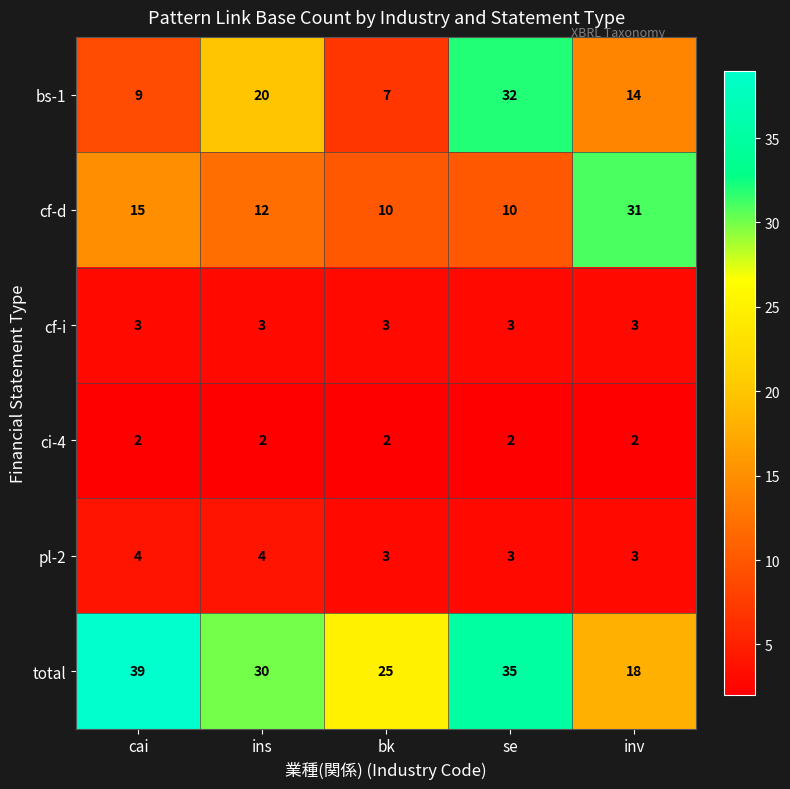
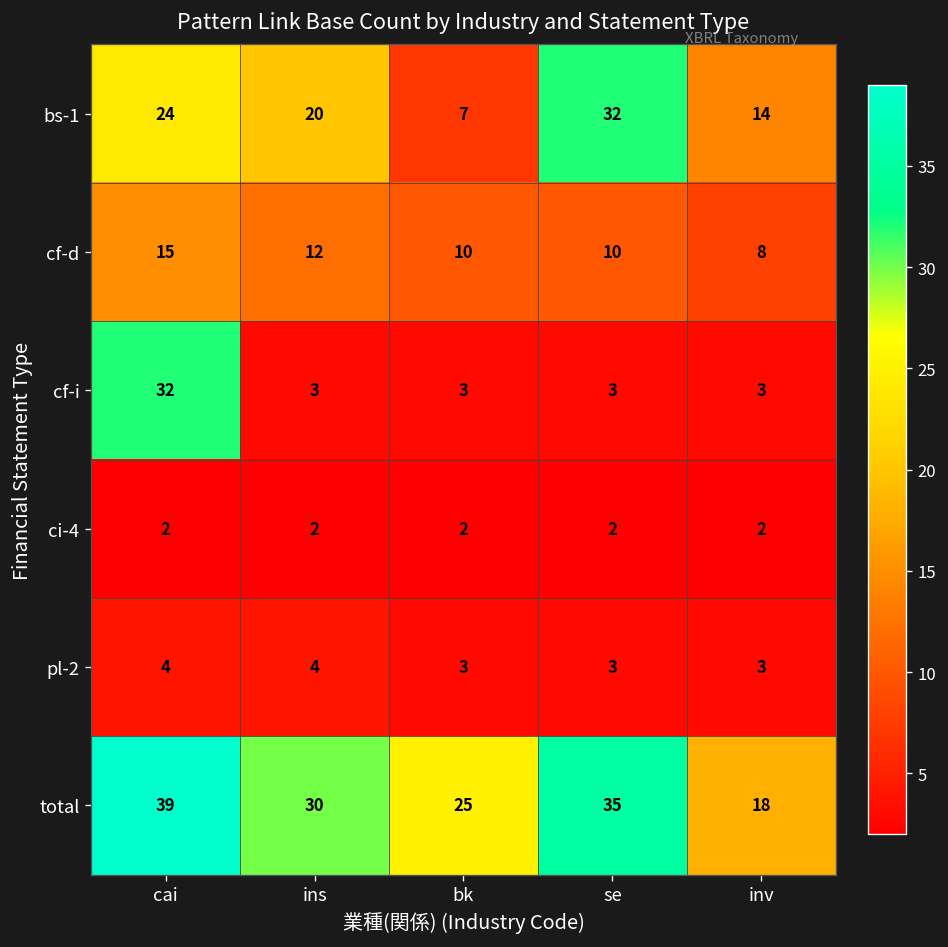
bs-1, cai: 9 -> 24
cf-d, inv: 31 -> 8
cf-i, cai: 3 -> 32
